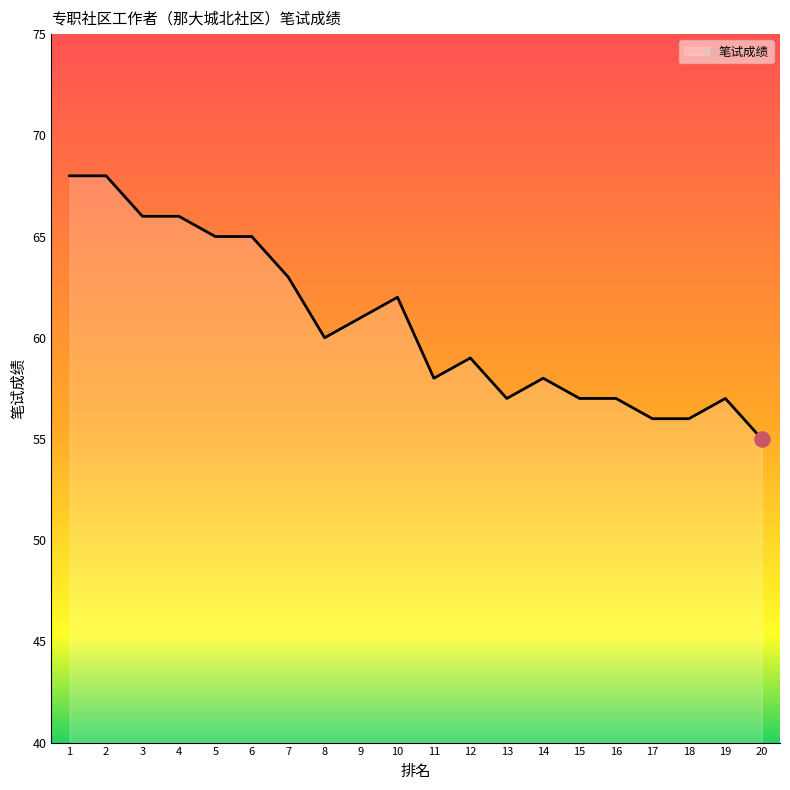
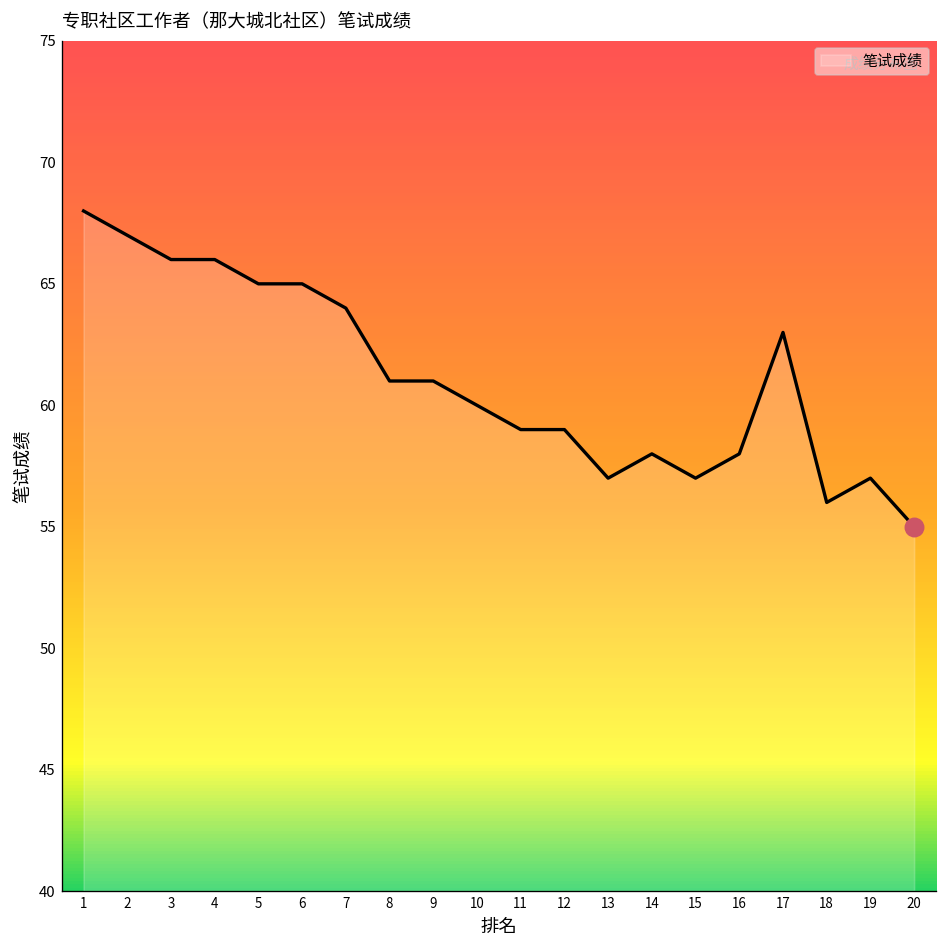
笔试成绩, 2: 68 -> 67
笔试成绩, 7: 63 -> 64
笔试成绩, 8: 60 -> 61
笔试成绩, 10: 62 -> 60
笔试成绩, 11: 58 -> 59
笔试成绩, 16: 57 -> 58
笔试成绩, 17: 56 -> 63
